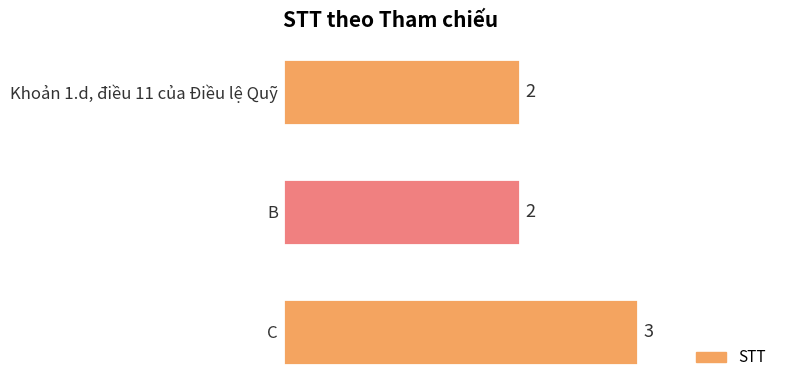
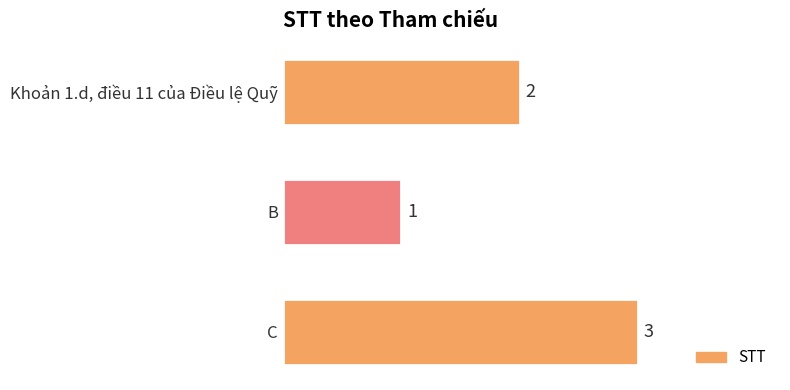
B: 2 -> 1
